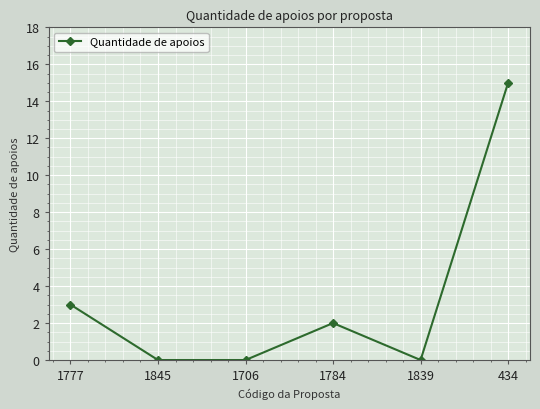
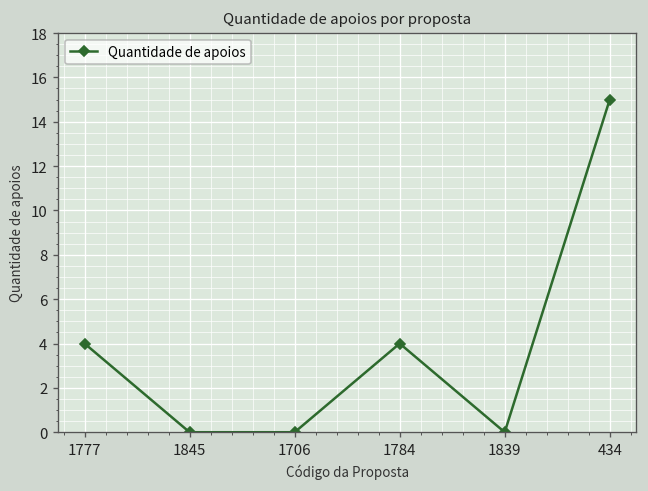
1777: 3 -> 4
1784: 2 -> 4
